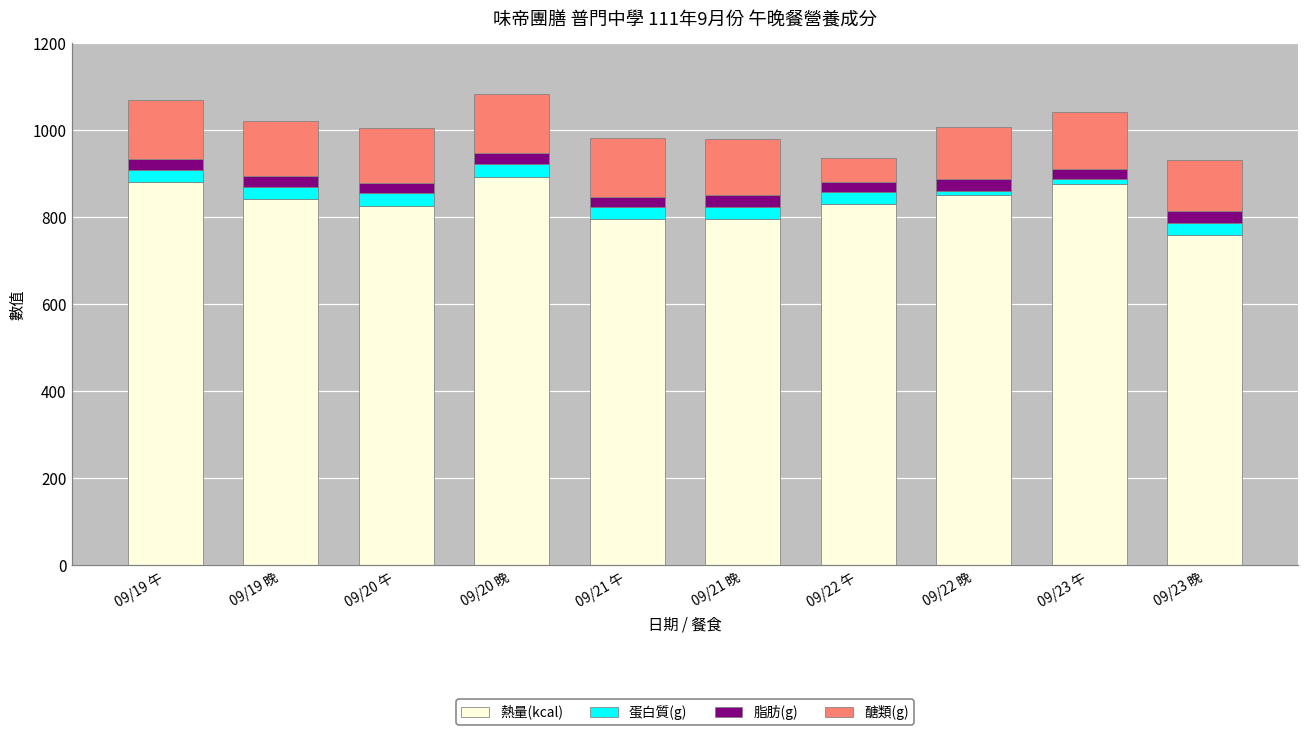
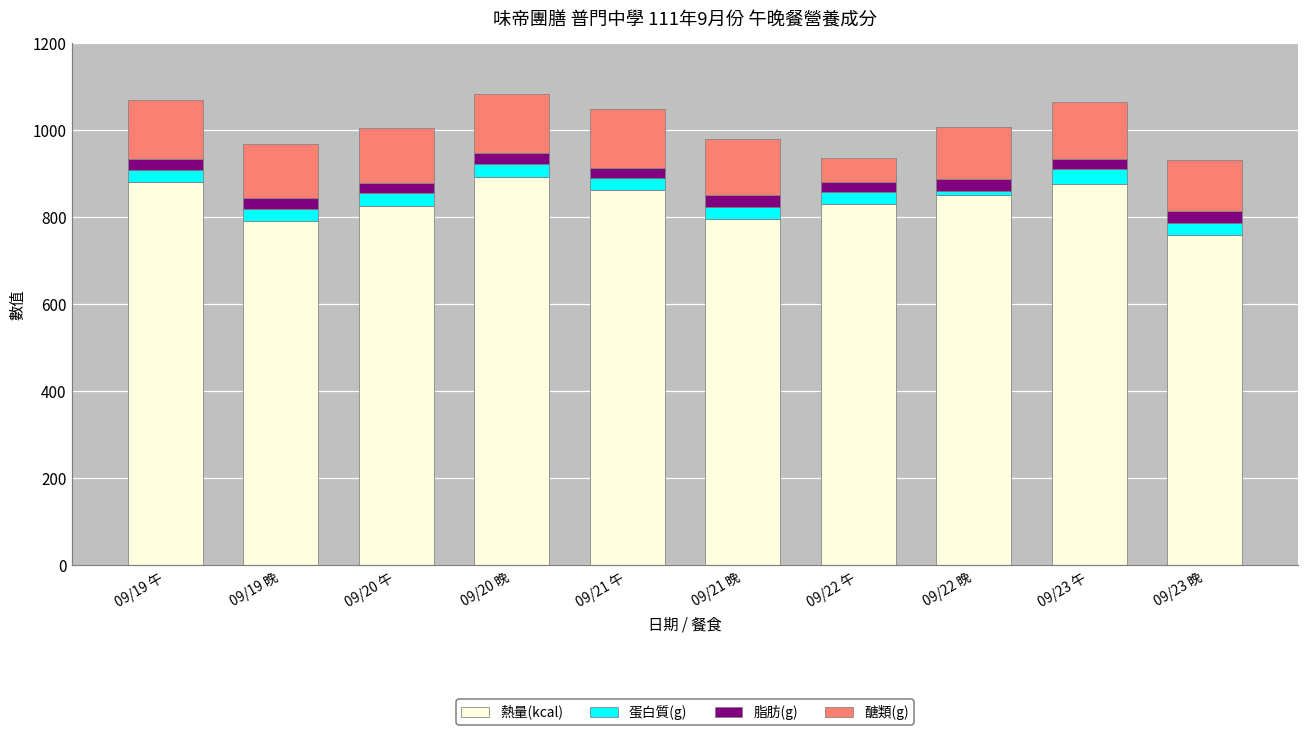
熱量(kcal), 09/19 晚: 840 -> 790
熱量(kcal), 09/21 午: 800 -> 860
蛋白質(g), 09/23 午: 10 -> 30
